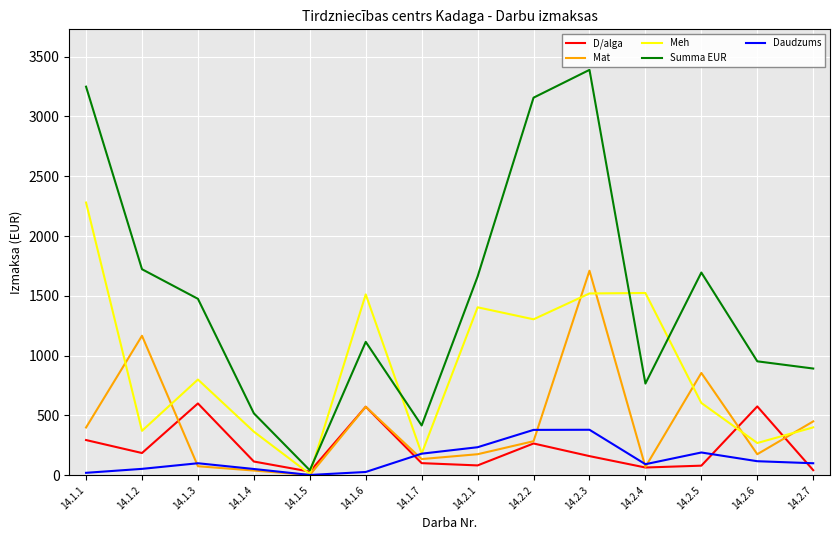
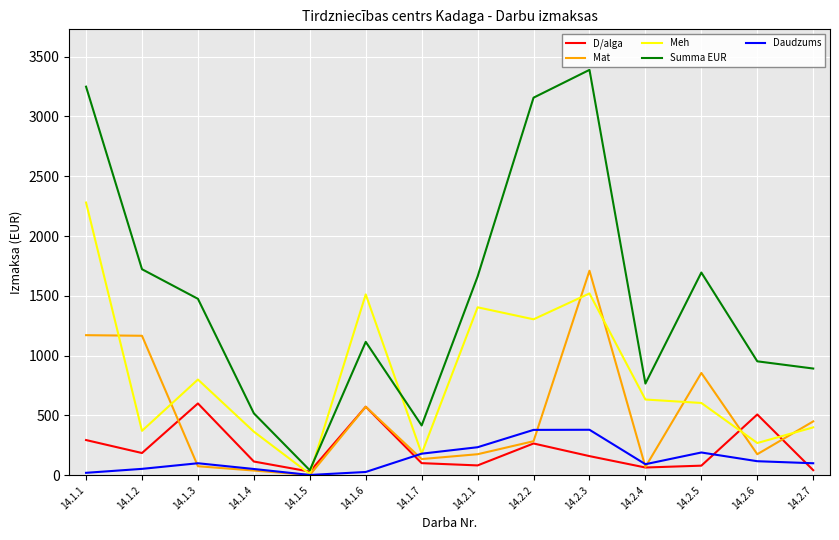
Mat, 14.1.1: 400 -> 1170
Meh, 14.2.4: 1520 -> 630
D/alga, 14.2.6: 580 -> 510
